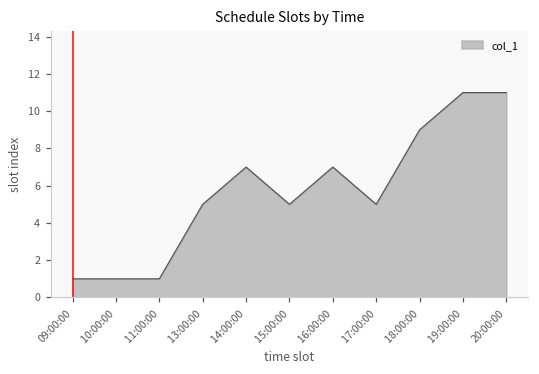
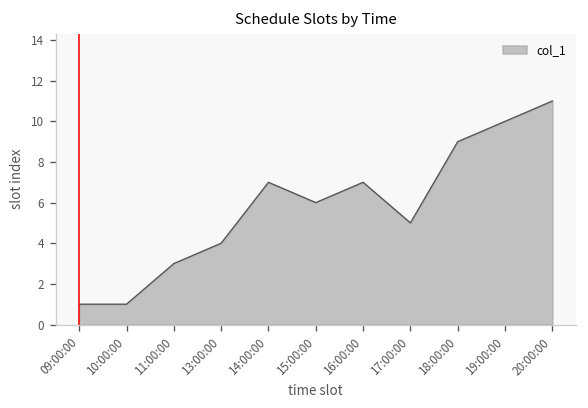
11:00:00: 1 -> 3
13:00:00: 5 -> 4
15:00:00: 5 -> 6
19:00:00: 11 -> 10
